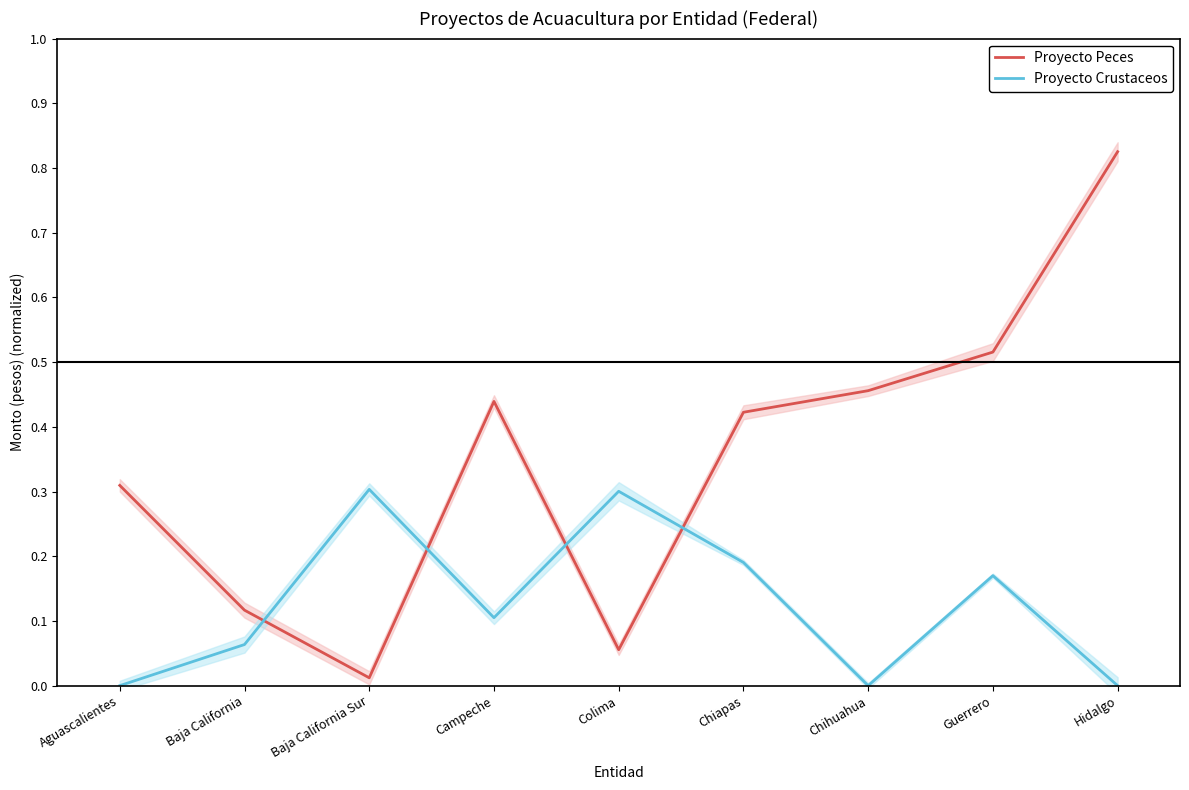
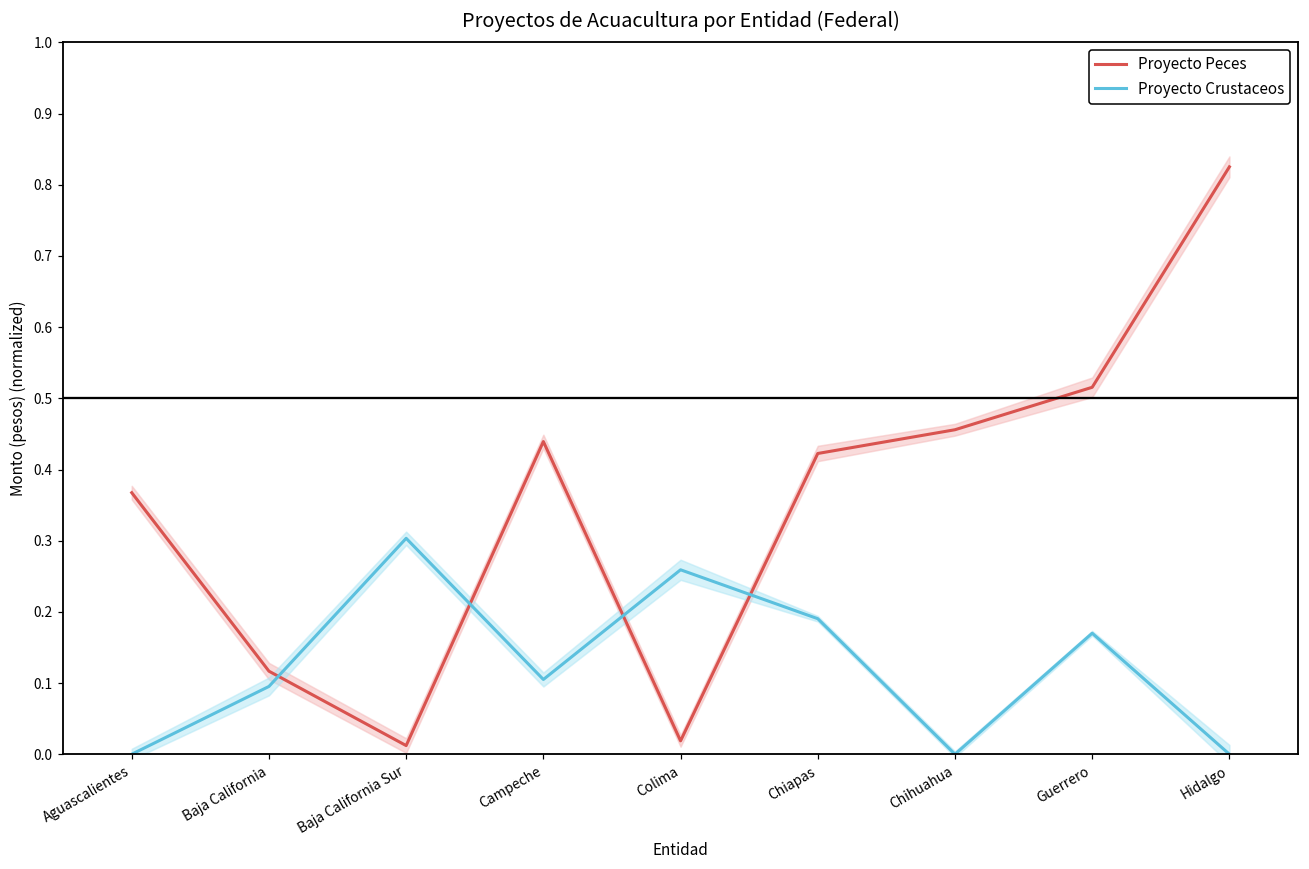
Proyecto Peces, Aguascalientes: 0.31 -> 0.37
Proyecto Crustaceos, Baja California: 0.06 -> 0.10
Proyecto Peces, Colima: 0.06 -> 0.02
Proyecto Crustaceos, Colima: 0.30 -> 0.26
